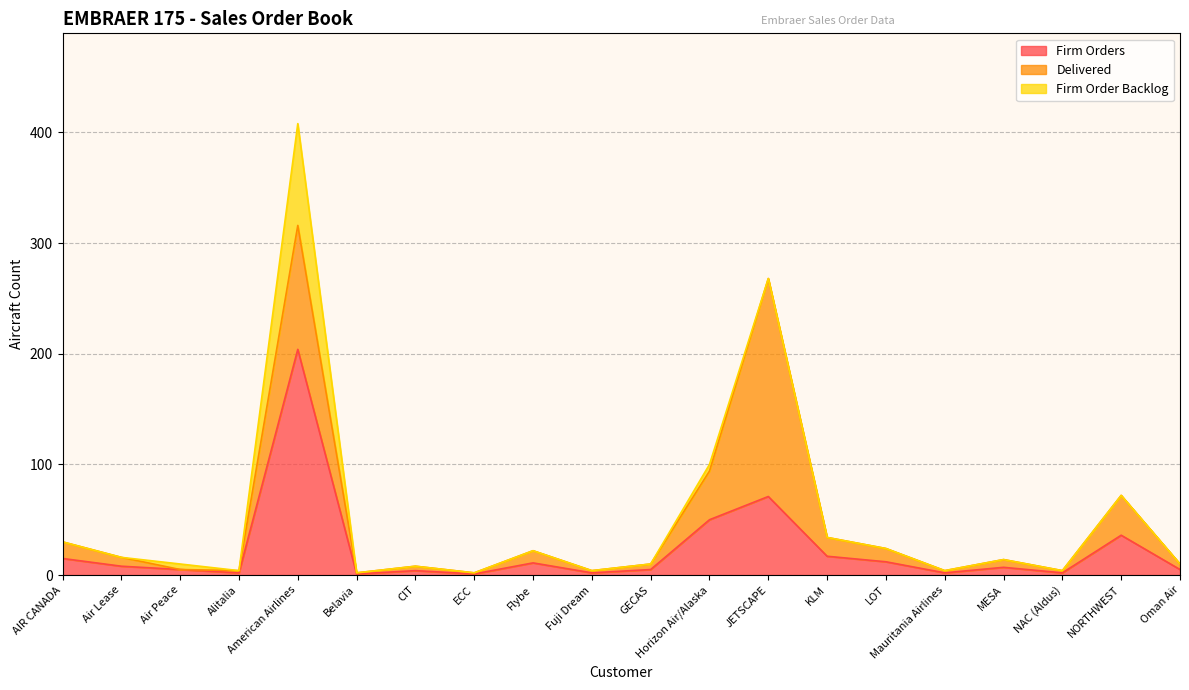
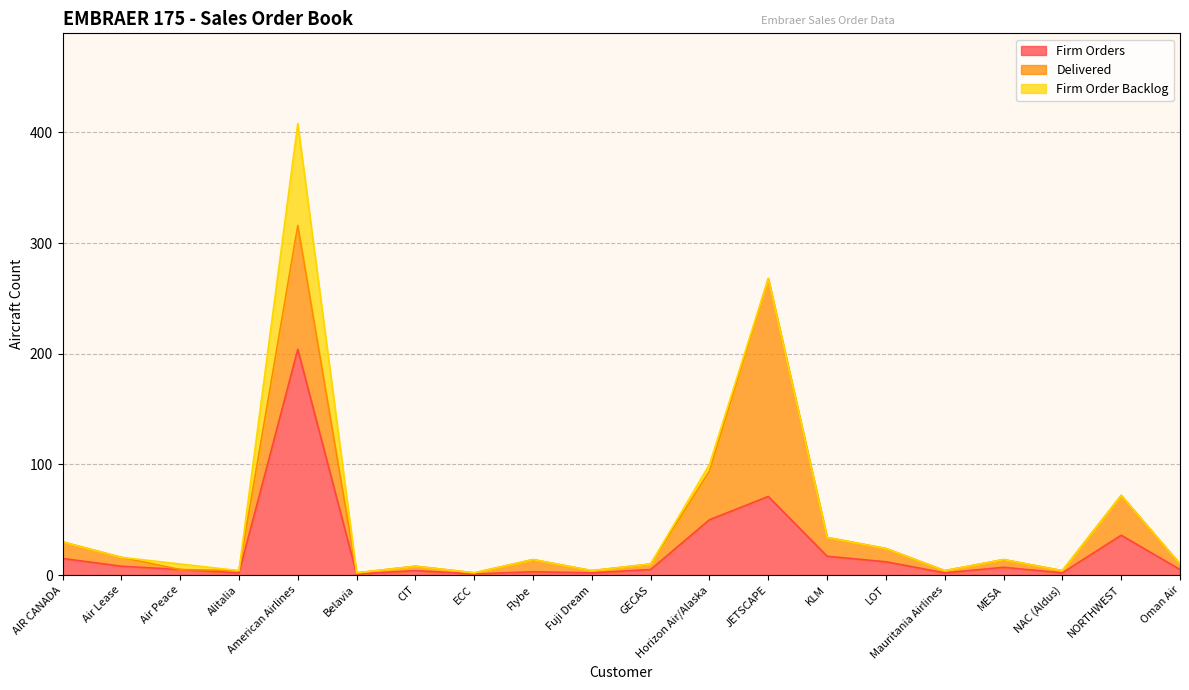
Firm Orders, Flybe: 11 -> 3
